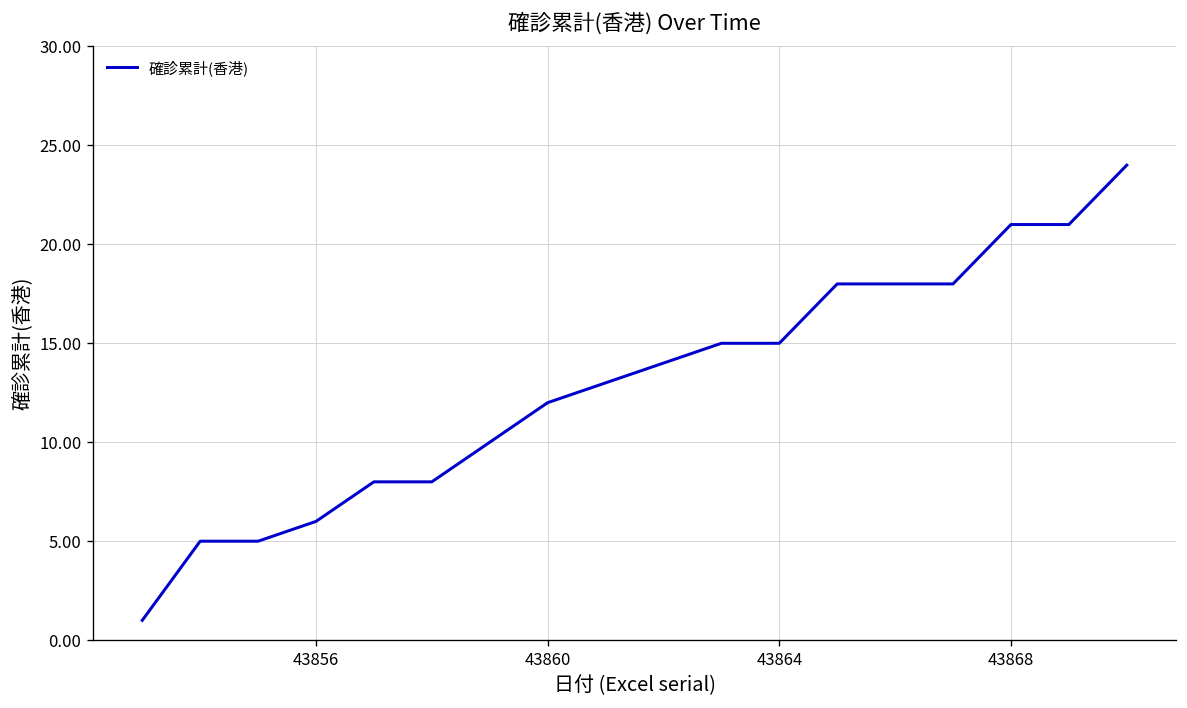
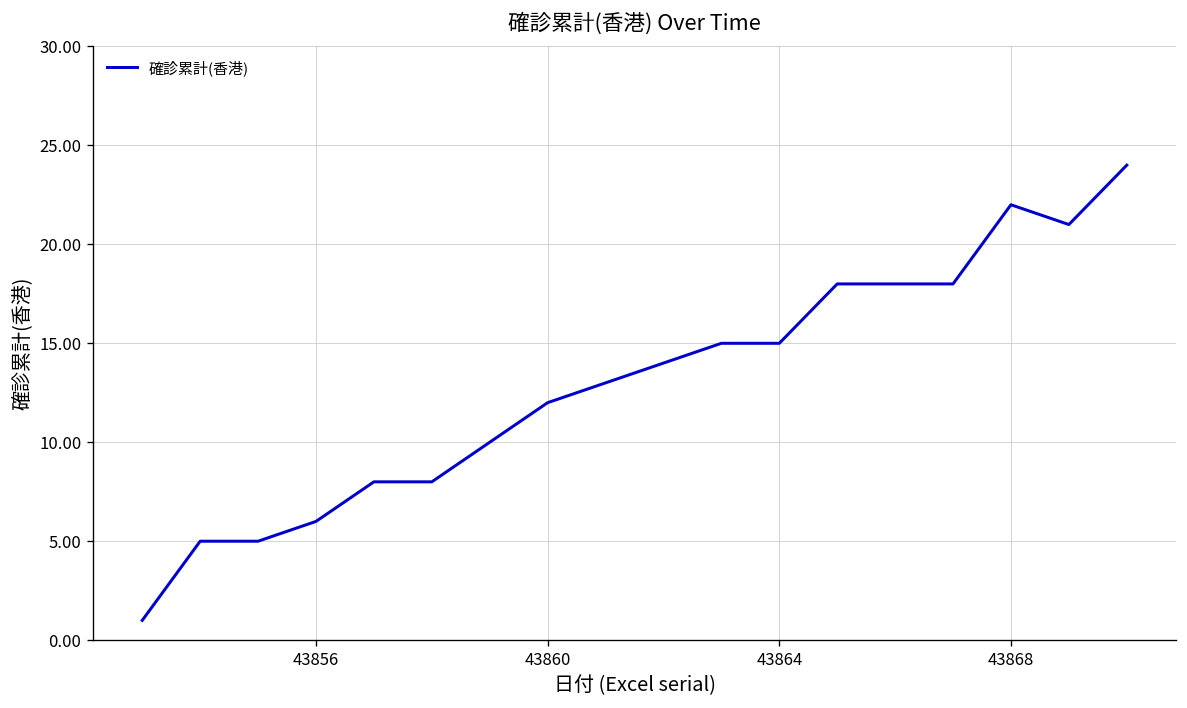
43868: 21 -> 22
